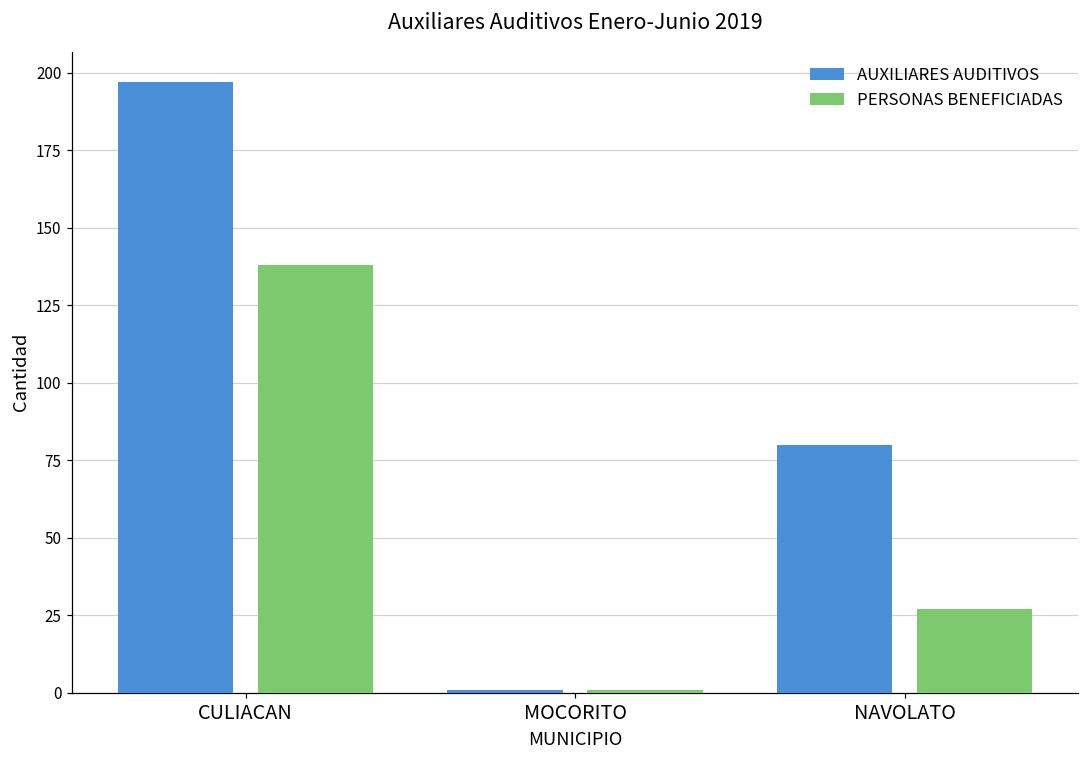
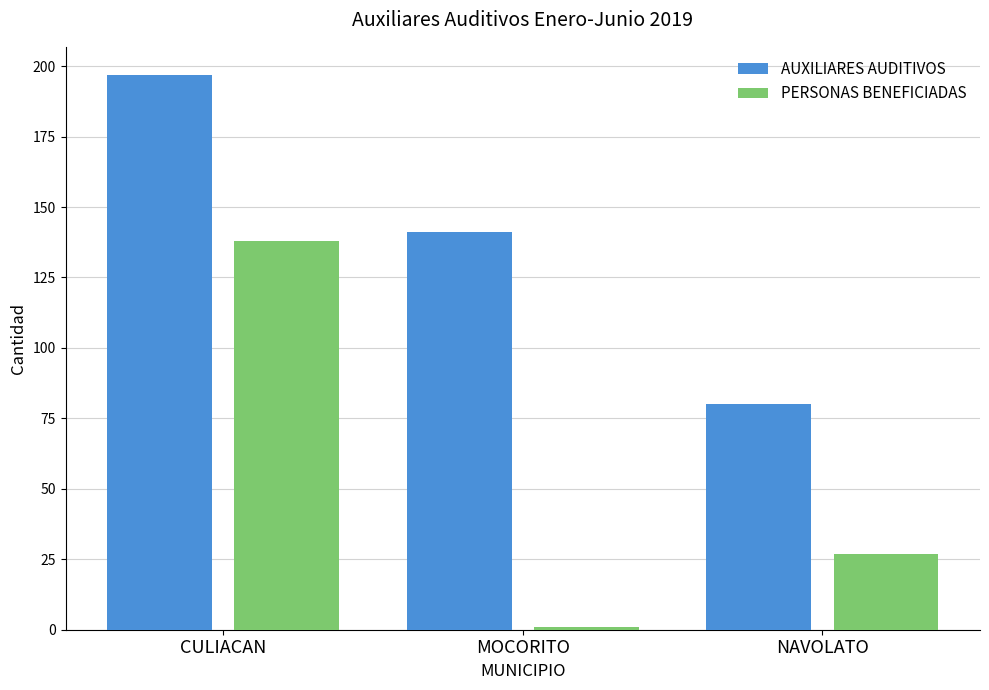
AUXILIARES AUDITIVOS, MOCORITO: 1 -> 141
